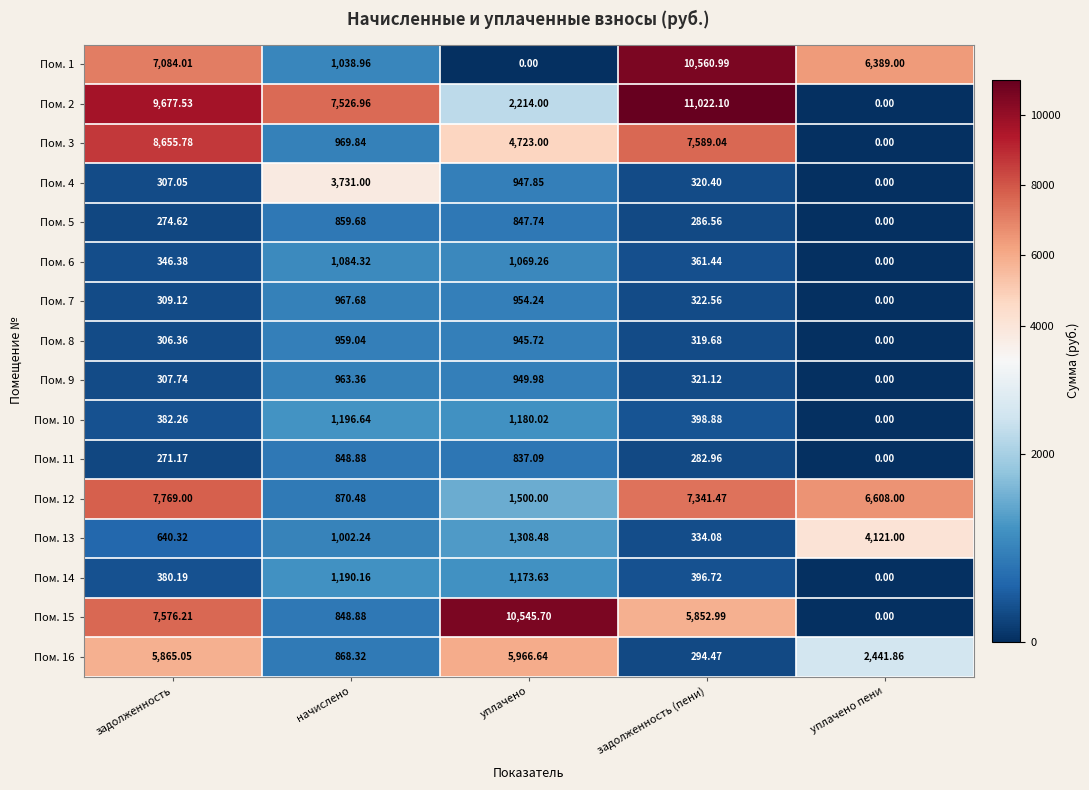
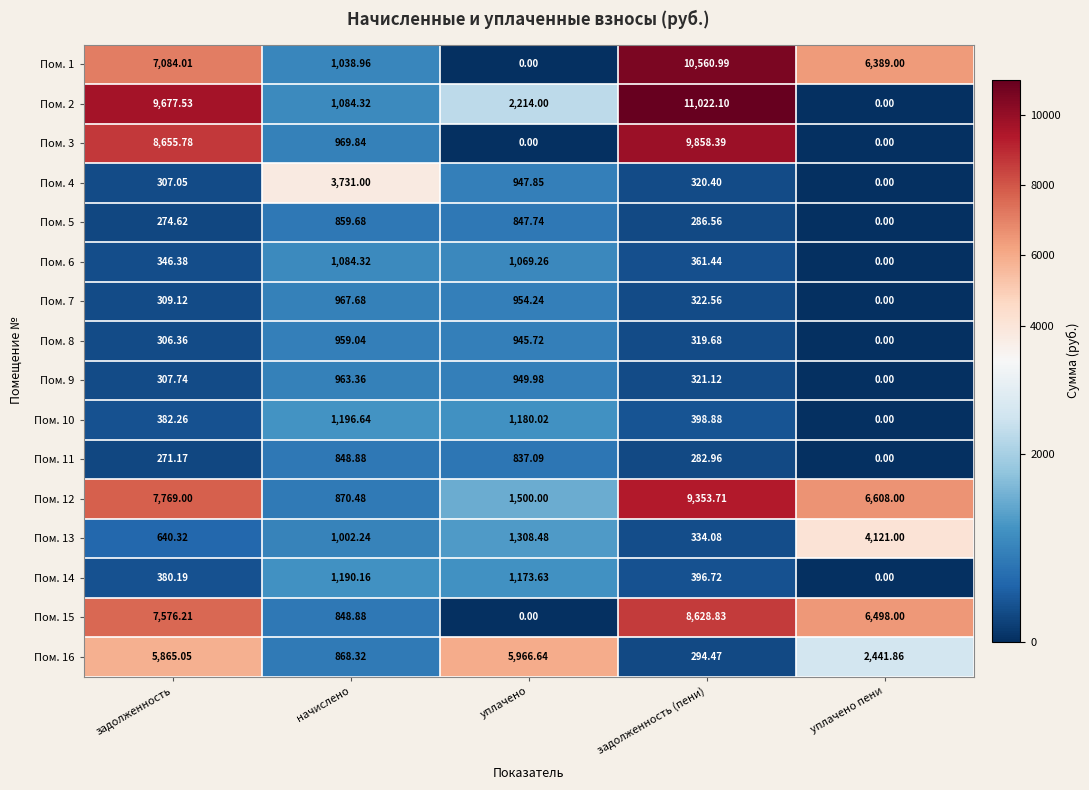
Пом. 2, начислено: 7,526.96 -> 1,084.32
Пом. 3, уплачено: 4,723.00 -> 0.00
Пом. 3, задолженность (пени): 7,589.04 -> 9,858.39
Пом. 12, задолженность (пени): 7,341.47 -> 9,353.71
Пом. 15, уплачено: 10,545.70 -> 0.00
Пом. 15, задолженность (пени): 5,852.99 -> 8,628.83
Пом. 15, уплачено пени: 0.00 -> 6,498.00
